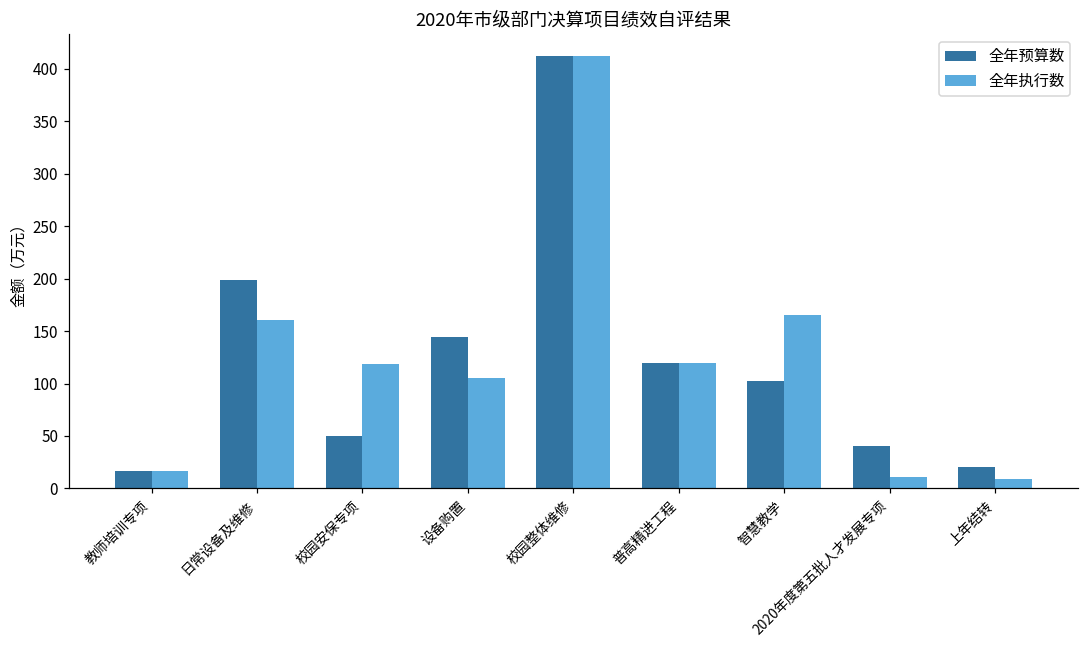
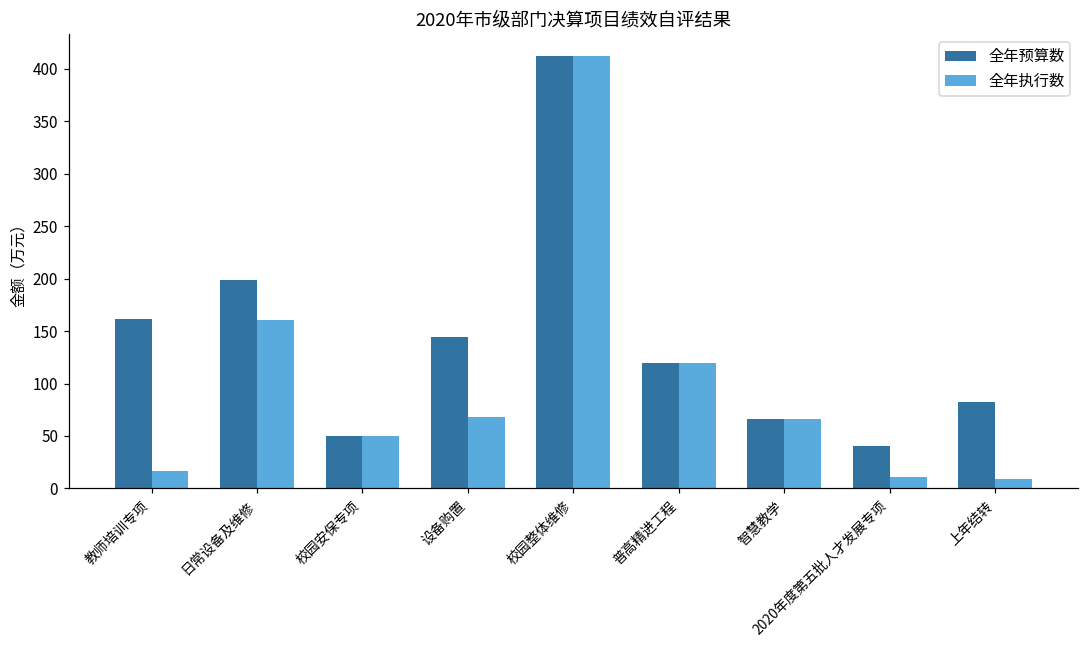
全年预算数, 教师培训专项: 20 -> 160
全年执行数, 校园安保专项: 120 -> 50
全年执行数, 设备购置: 110 -> 70
全年预算数, 智慧教学: 100 -> 70
全年执行数, 智慧教学: 170 -> 70
全年预算数, 上年结转: 20 -> 80
